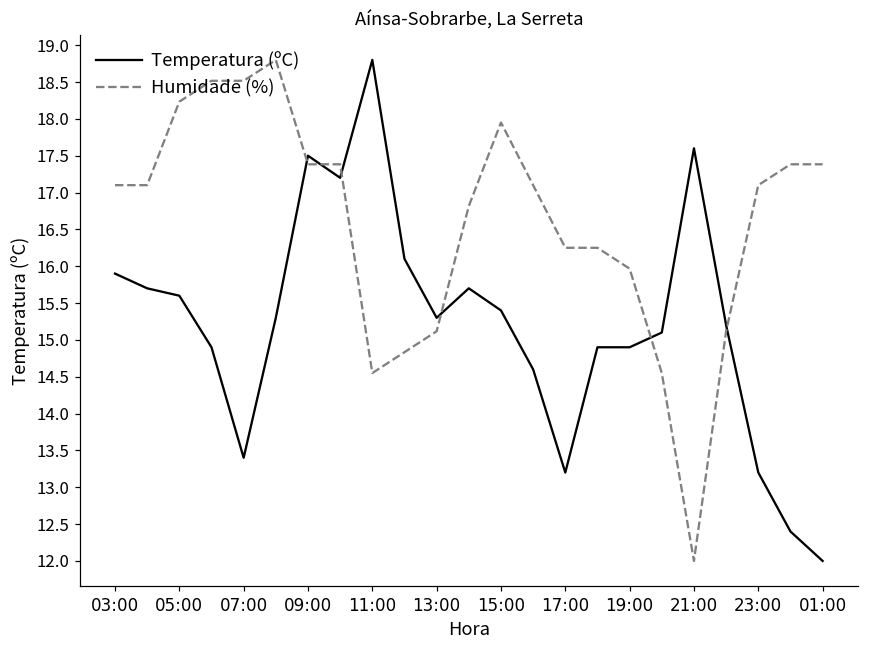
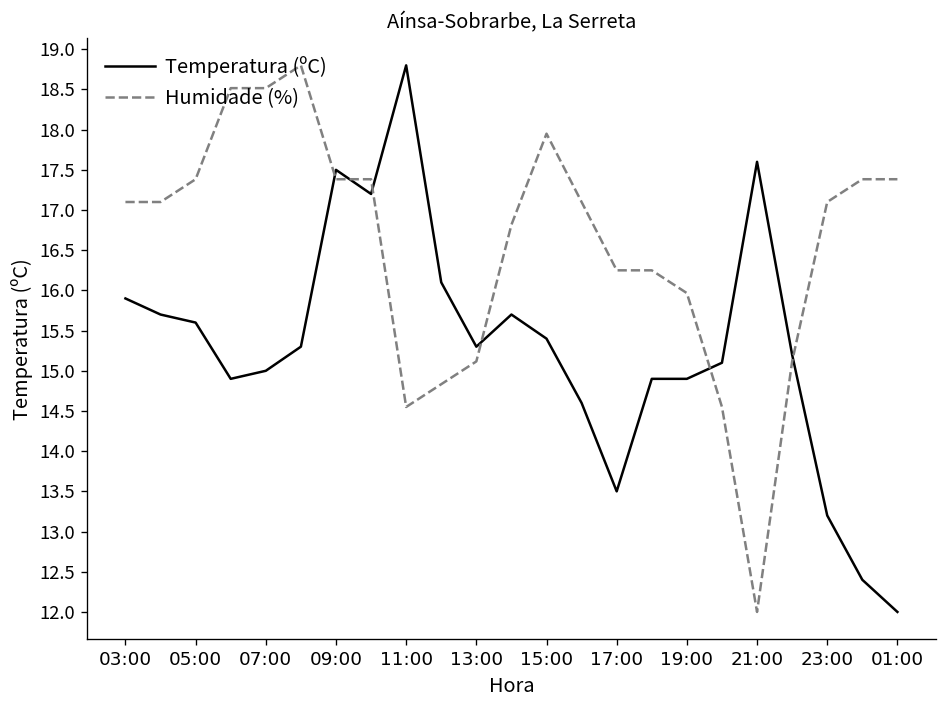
Humidade (%), 05:00: 18.2 -> 17.4
Temperatura (ºC), 07:00: 13.4 -> 15.0
Temperatura (ºC), 17:00: 13.2 -> 13.5
